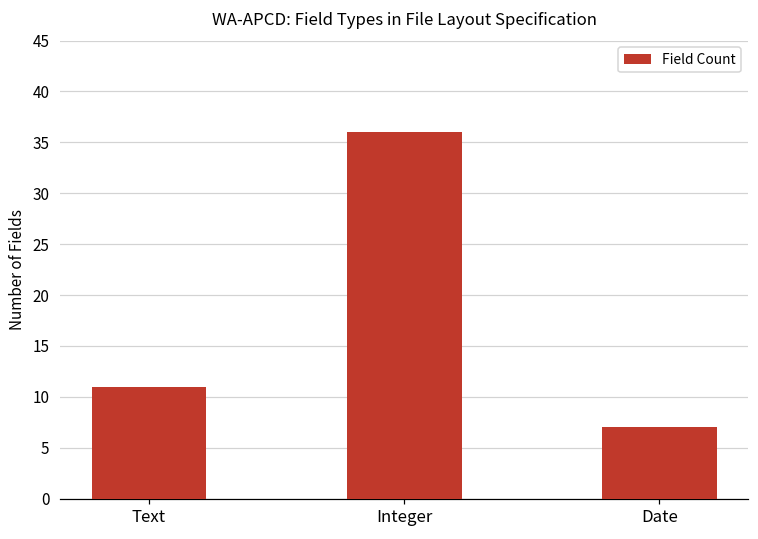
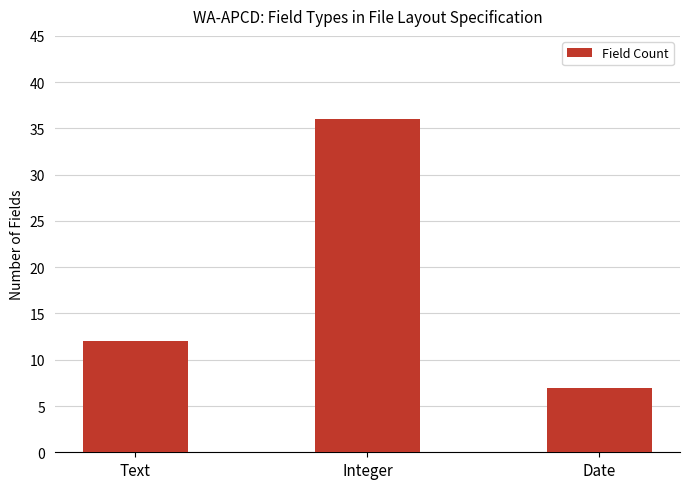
Text: 11 -> 12
